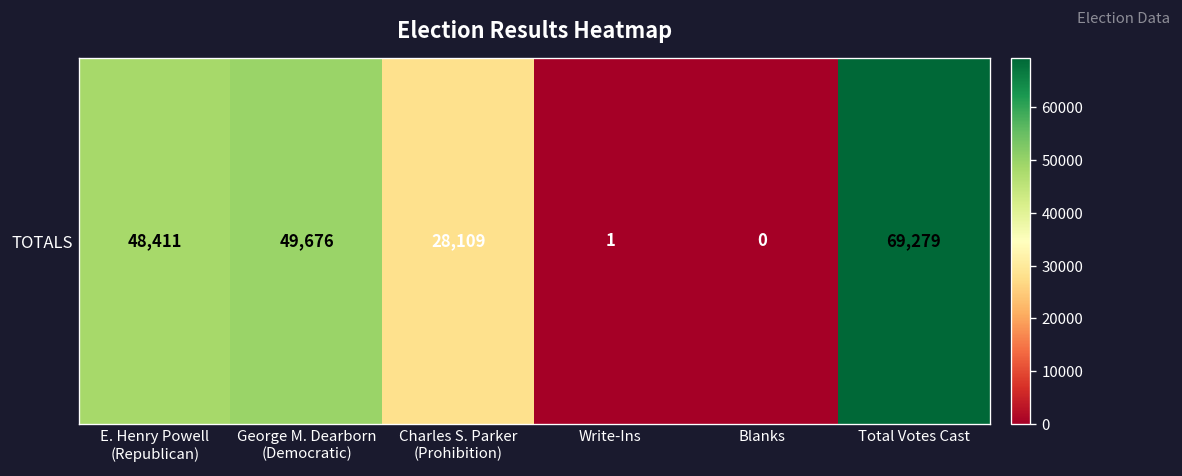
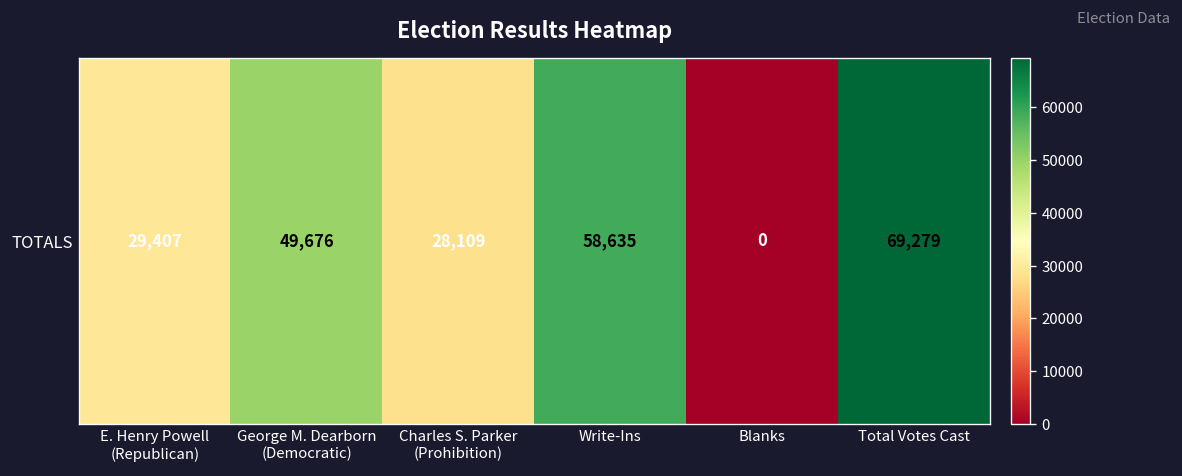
TOTALS, E. Henry Powell (Republican): 48,411 -> 29,407
TOTALS, Write-Ins: 1 -> 58,635
